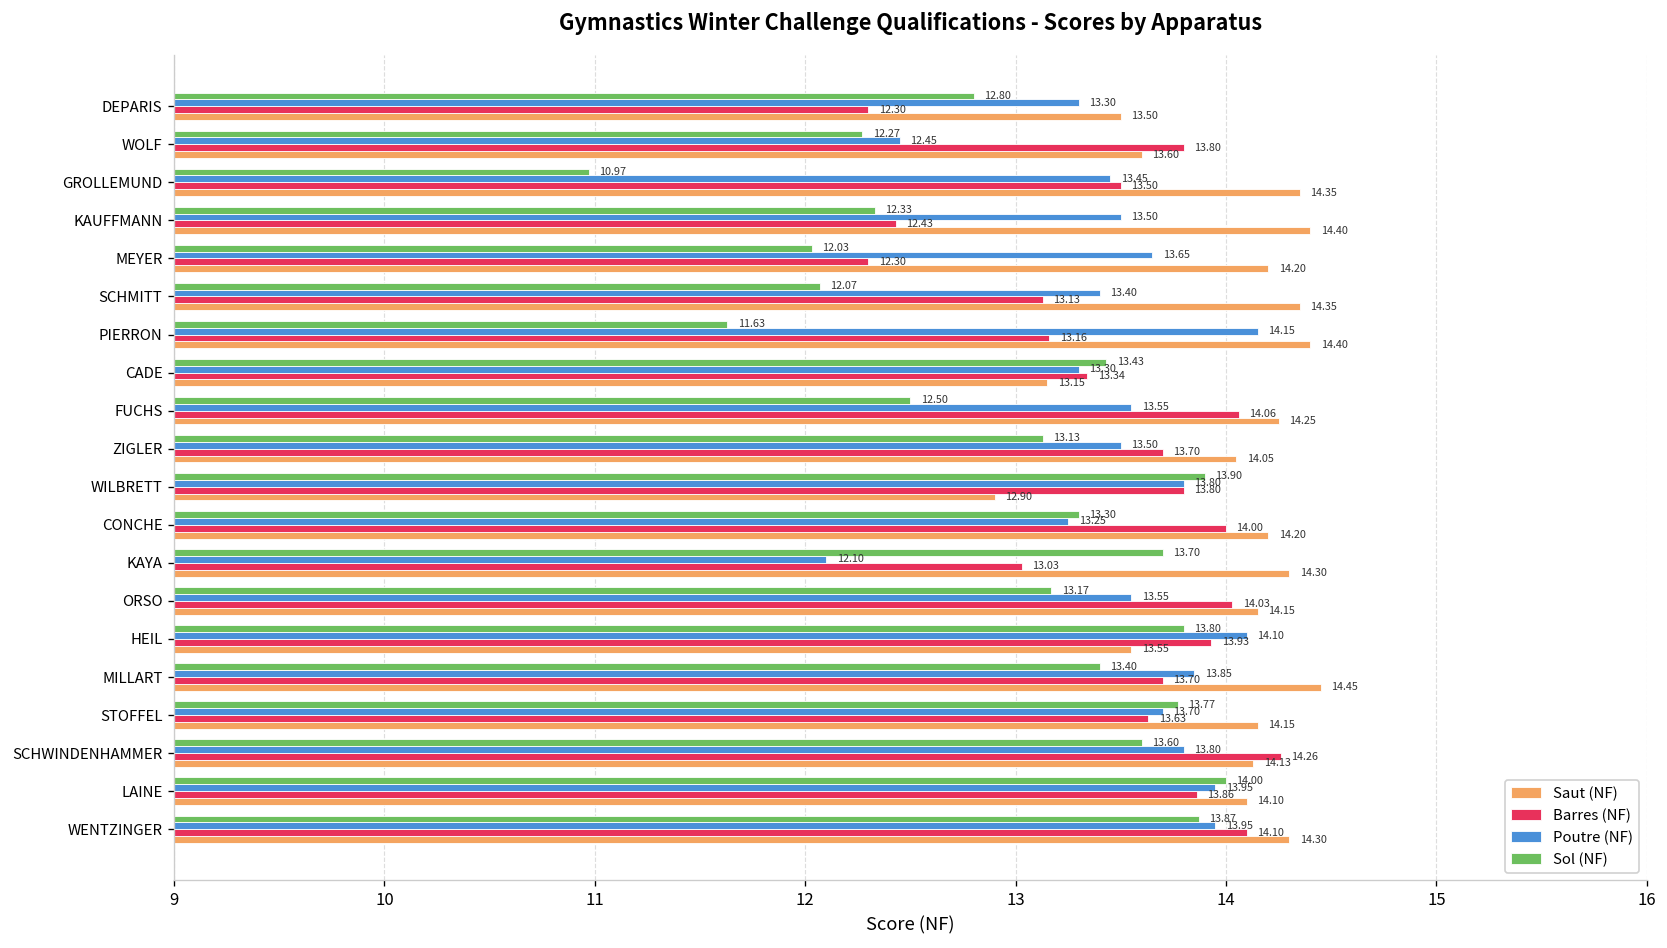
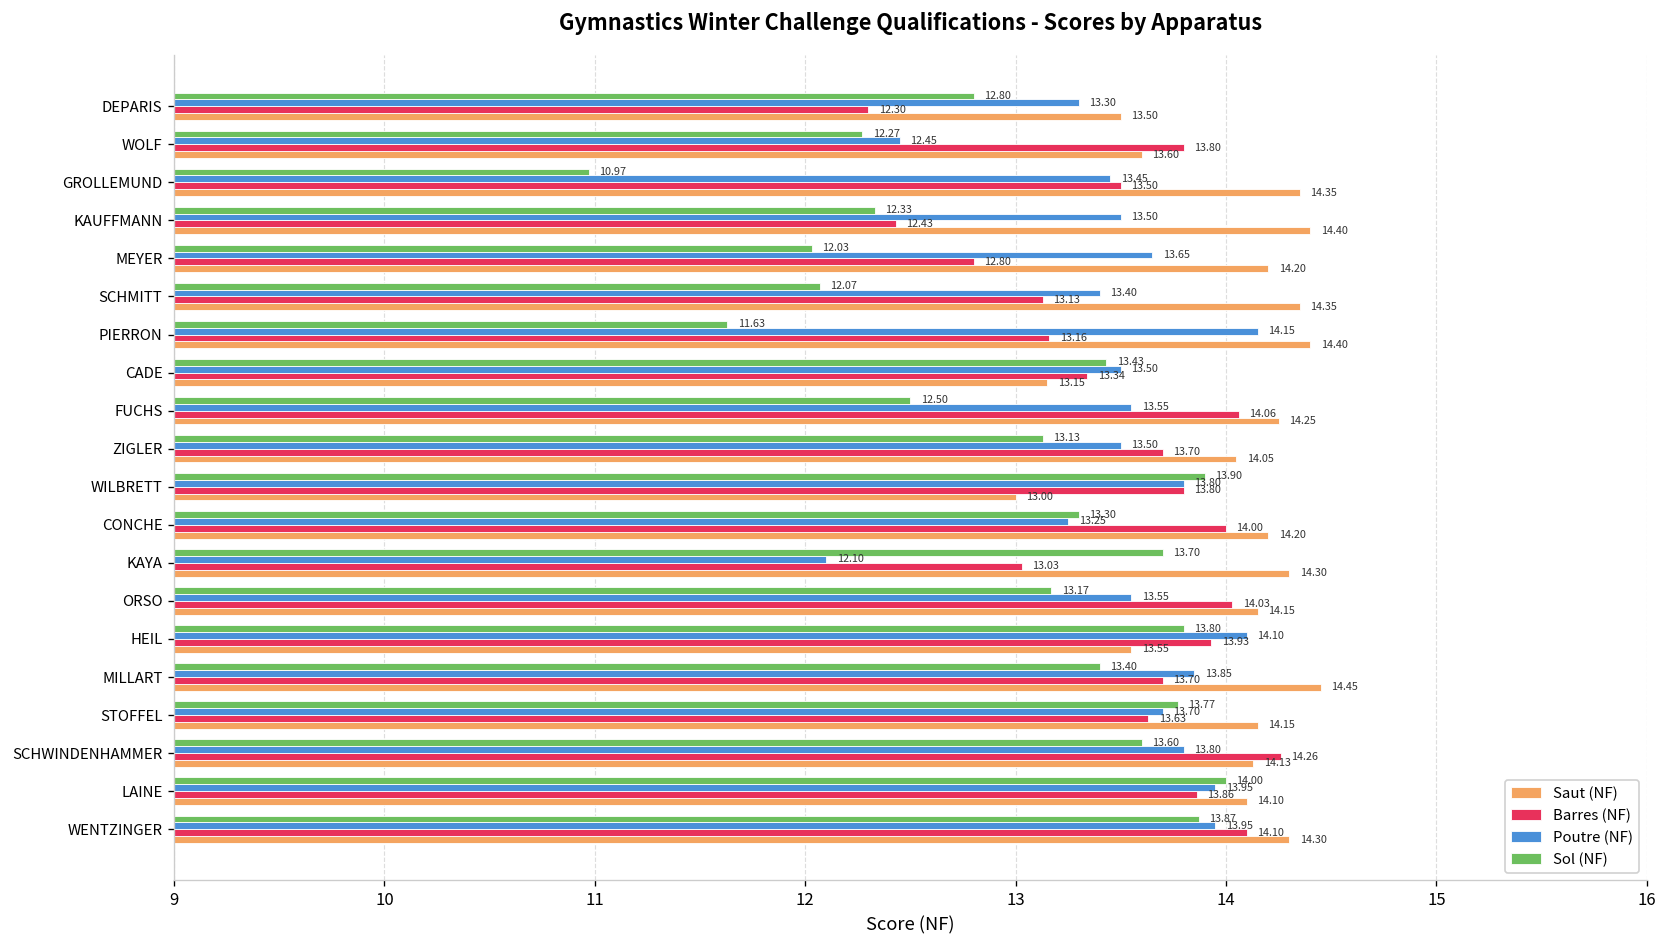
Barres (NF), MEYER: 12.30 -> 12.80
Poutre (NF), CADE: 13.30 -> 13.50
Saut (NF), WILBRETT: 12.90 -> 13.00
